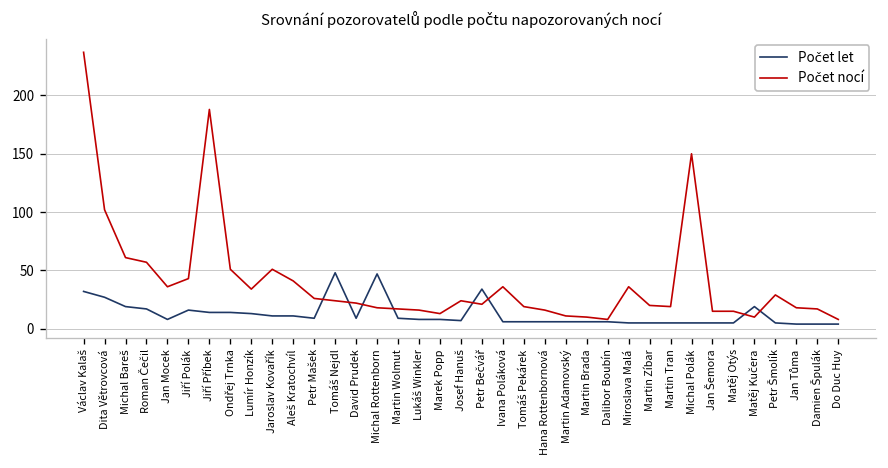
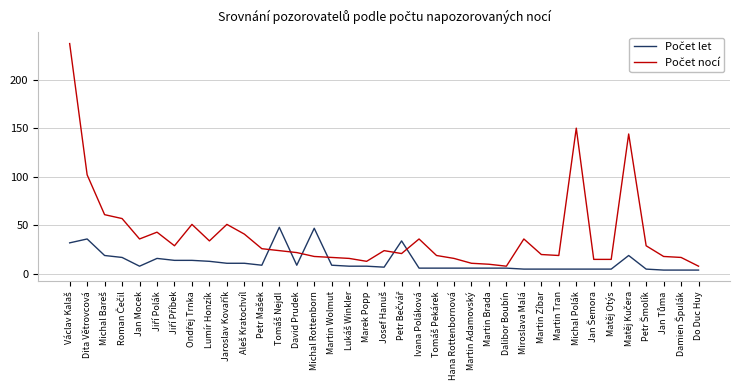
Počet let, Dita Větrovcová: 30 -> 40
Počet nocí, Jiří Příbek: 190 -> 30
Počet nocí, Matěj Kučera: 10 -> 140
